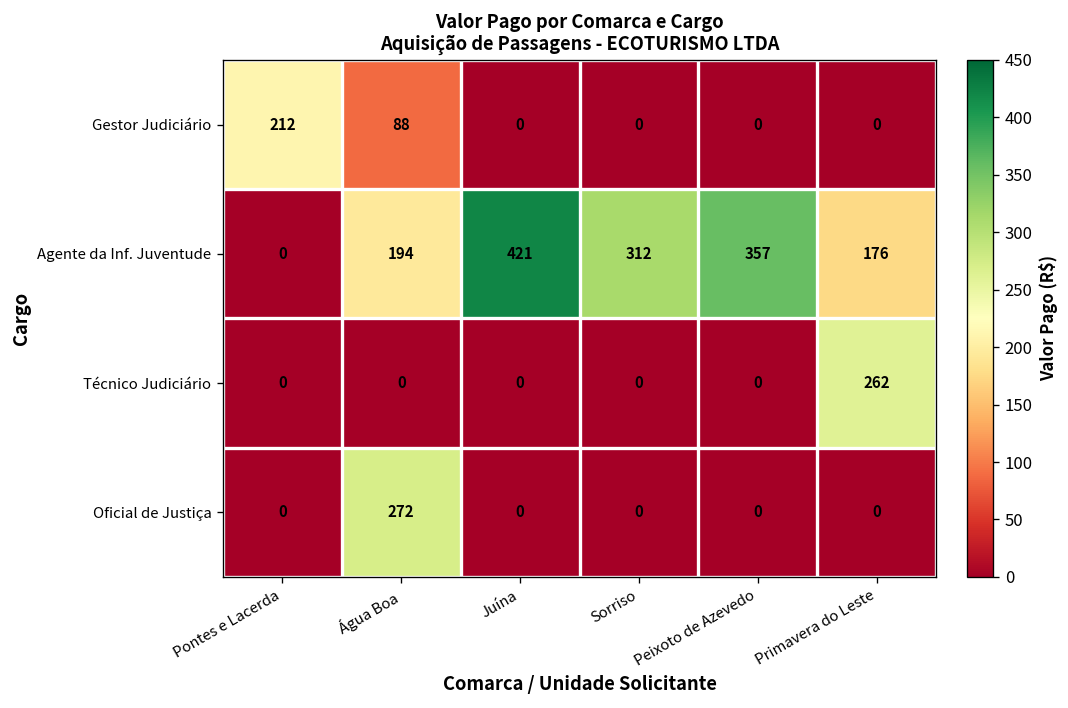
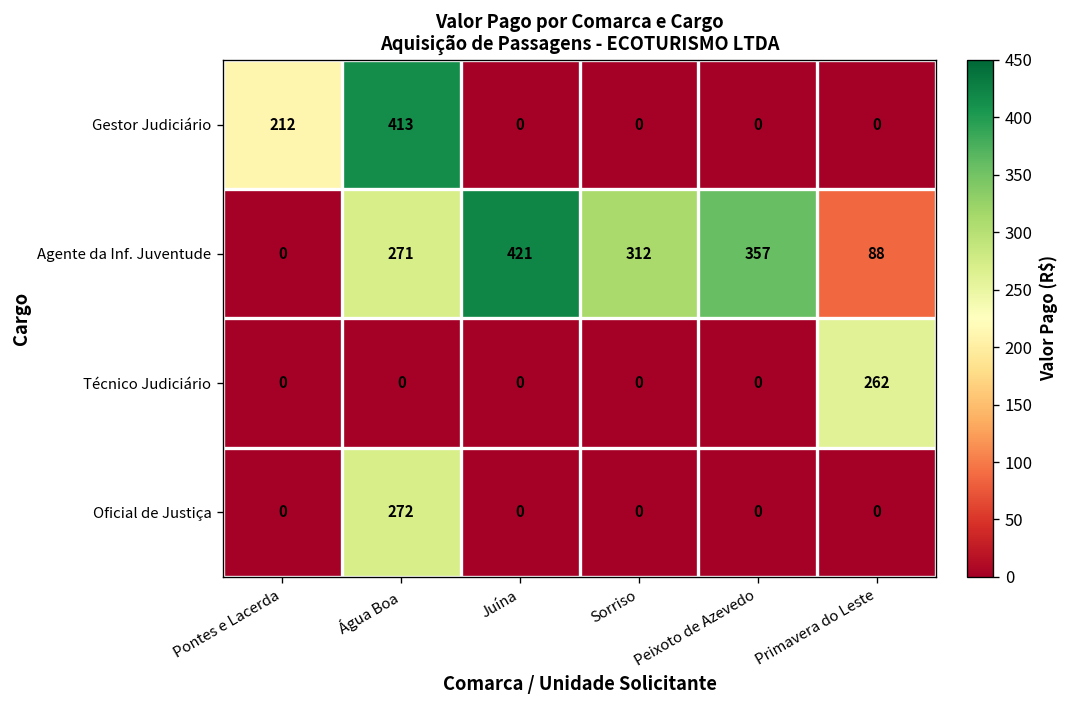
Gestor Judiciário, Água Boa: 88 -> 413
Agente da Inf. Juventude, Água Boa: 194 -> 271
Agente da Inf. Juventude, Primavera do Leste: 176 -> 88
